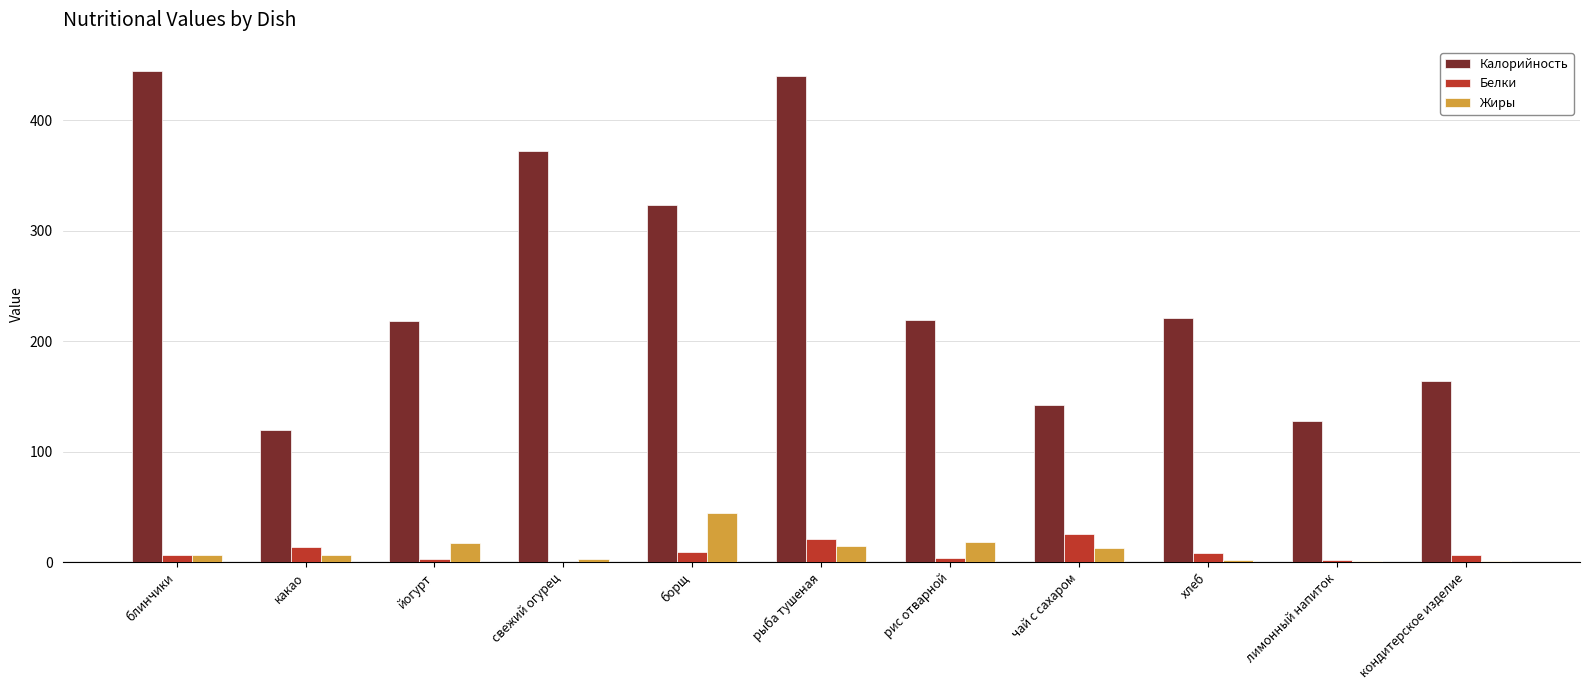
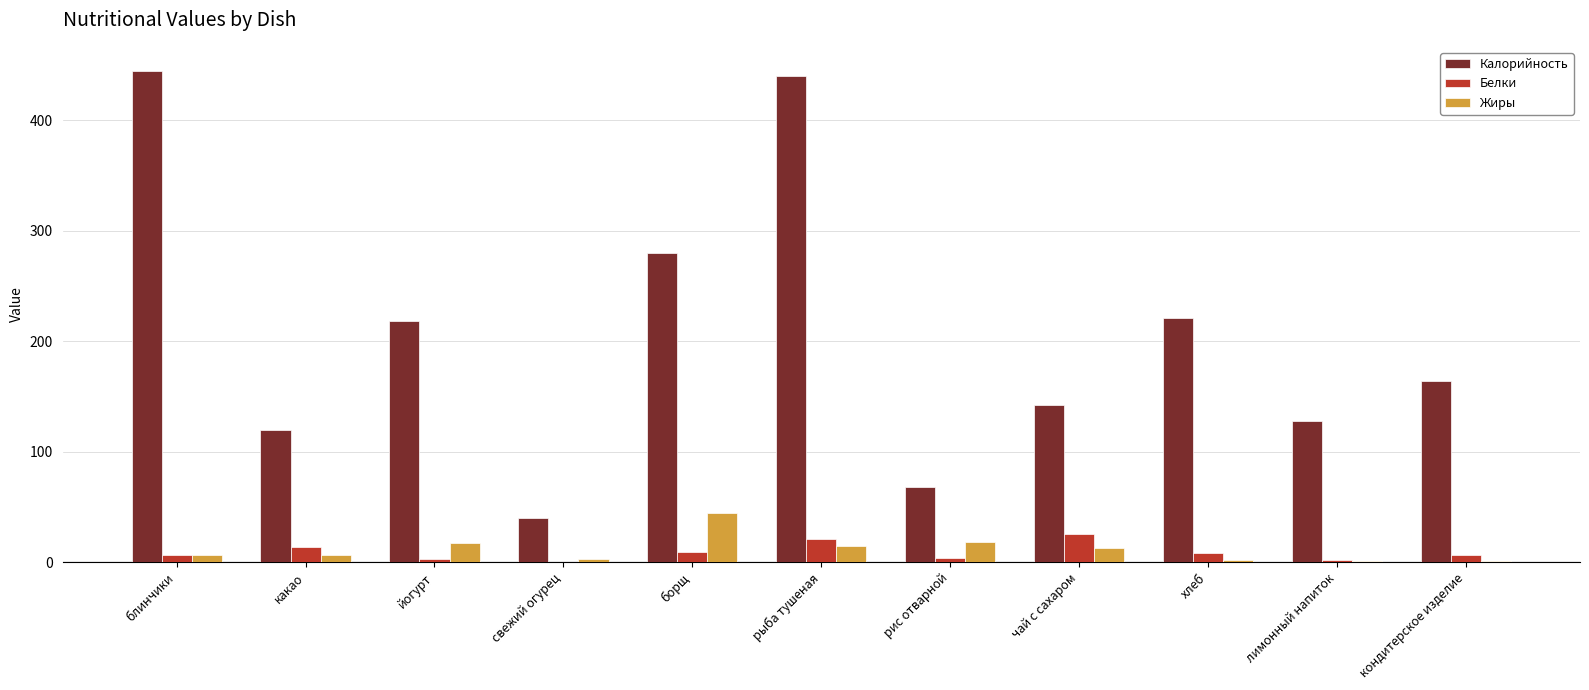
Калорийность, свежий огурец: 372 -> 40
Калорийность, борщ: 323 -> 280
Калорийность, рис отварной: 219 -> 68
